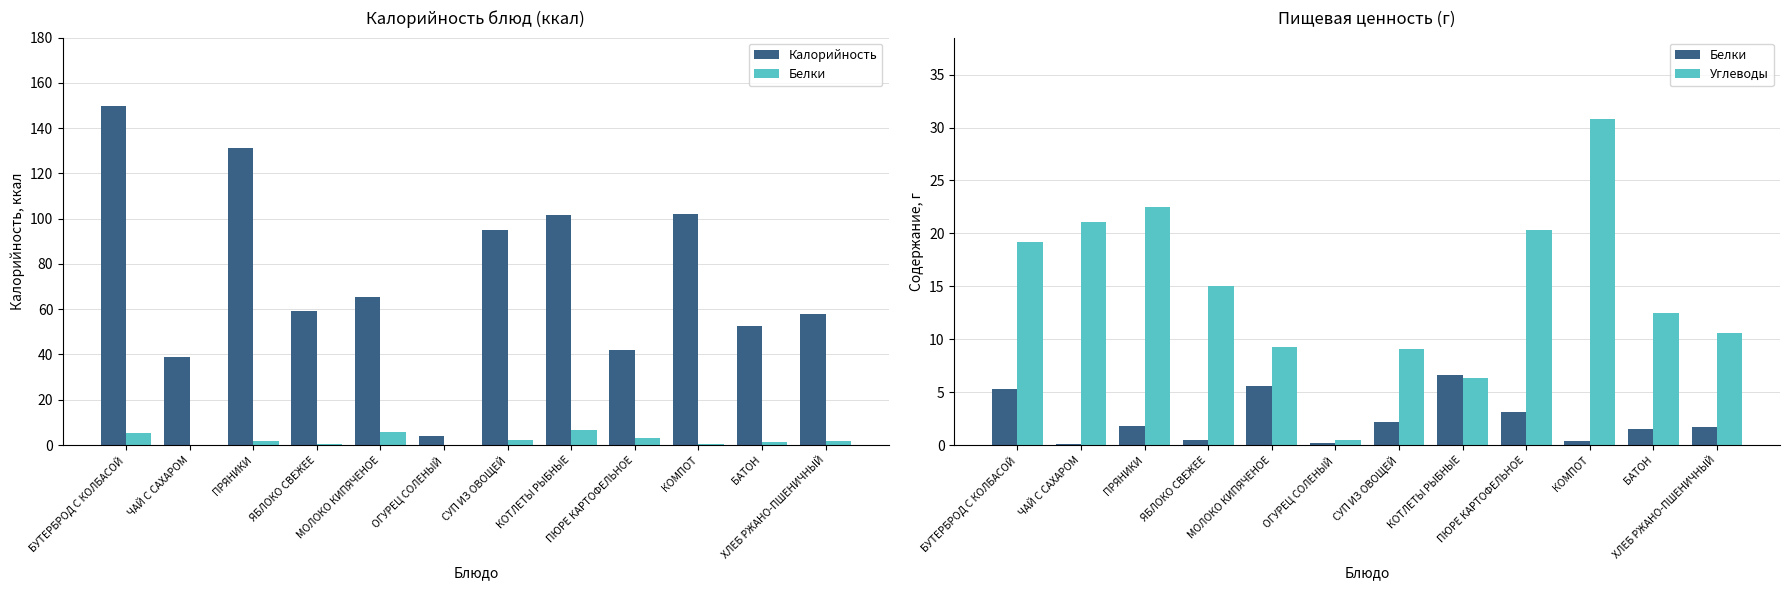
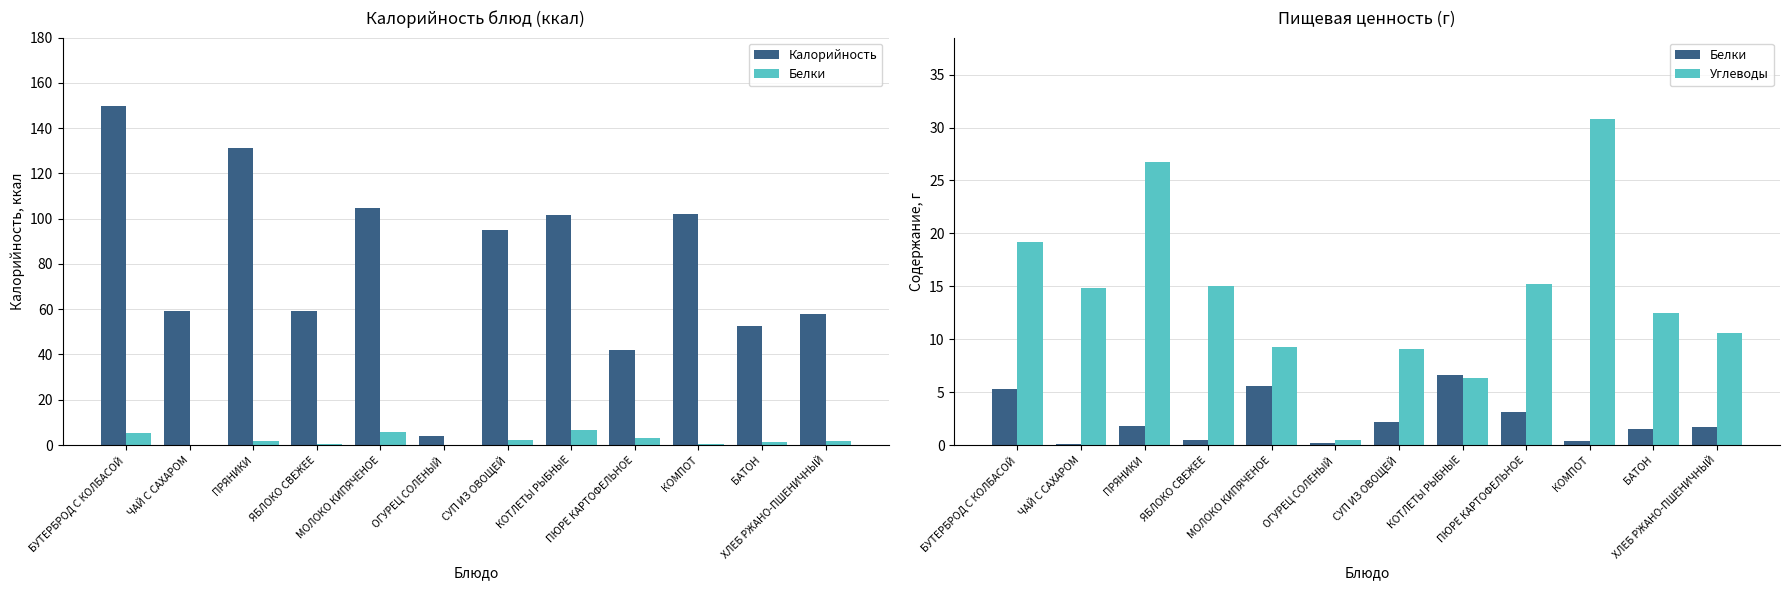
Калорийность блюд (ккал), Калорийность, ЧАЙ С САХАРОМ: 39 -> 59
Калорийность блюд (ккал), Калорийность, МОЛОКО КИПЯЧЕНОЕ: 65 -> 105
Пищевая ценность (г), Углеводы, ЧАЙ С САХАРОМ: 21.1 -> 14.8
Пищевая ценность (г), Углеводы, ПРЯНИКИ: 22.5 -> 26.7
Пищевая ценность (г), Углеводы, ПЮРЕ КАРТОФЕЛЬНОЕ: 20.3 -> 15.2
